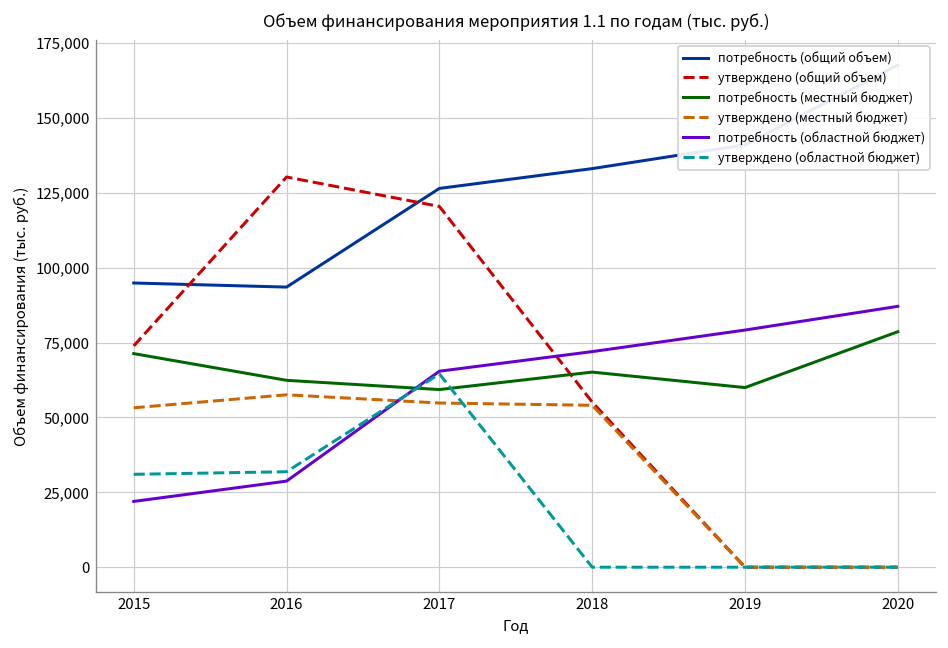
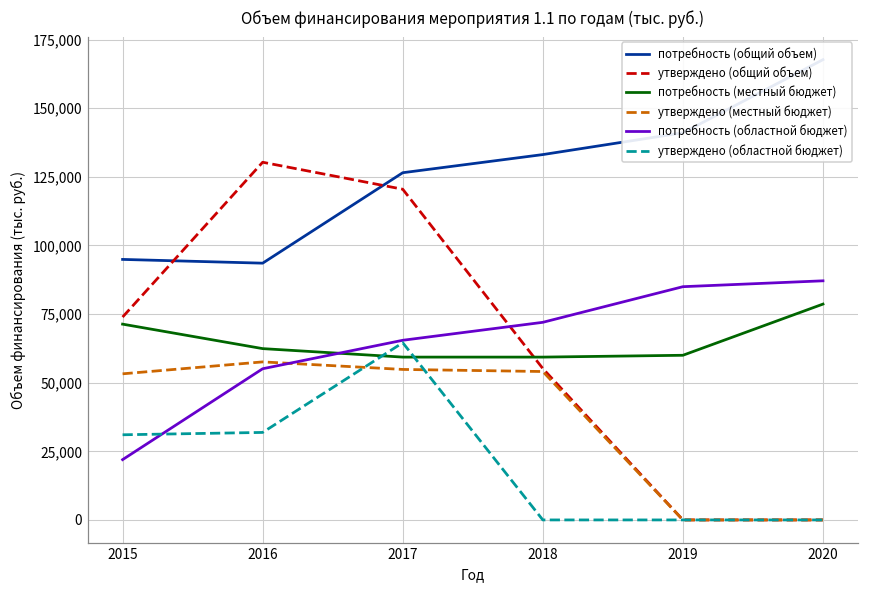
потребность (областной бюджет), 2016: 29,000 -> 55,000
потребность (местный бюджет), 2018: 65,000 -> 59,000
потребность (областной бюджет), 2019: 79,000 -> 85,000
